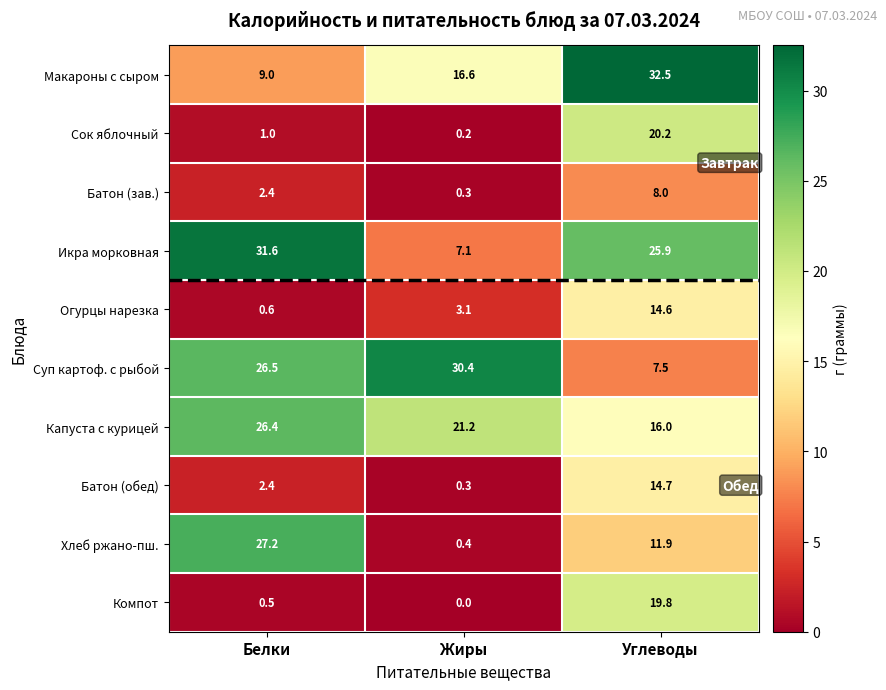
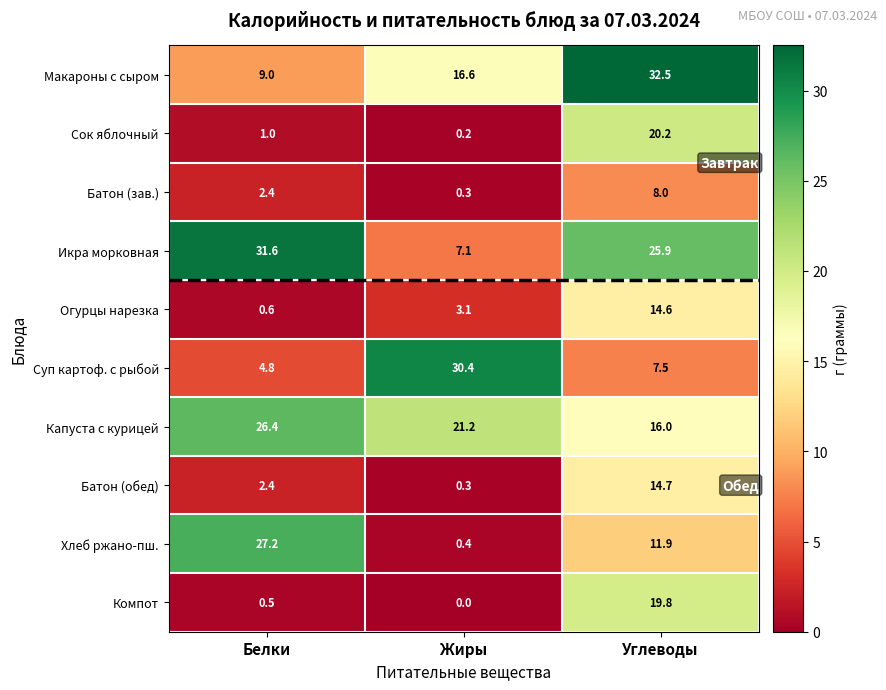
Суп картоф. с рыбой, Белки: 26.5 -> 4.8
